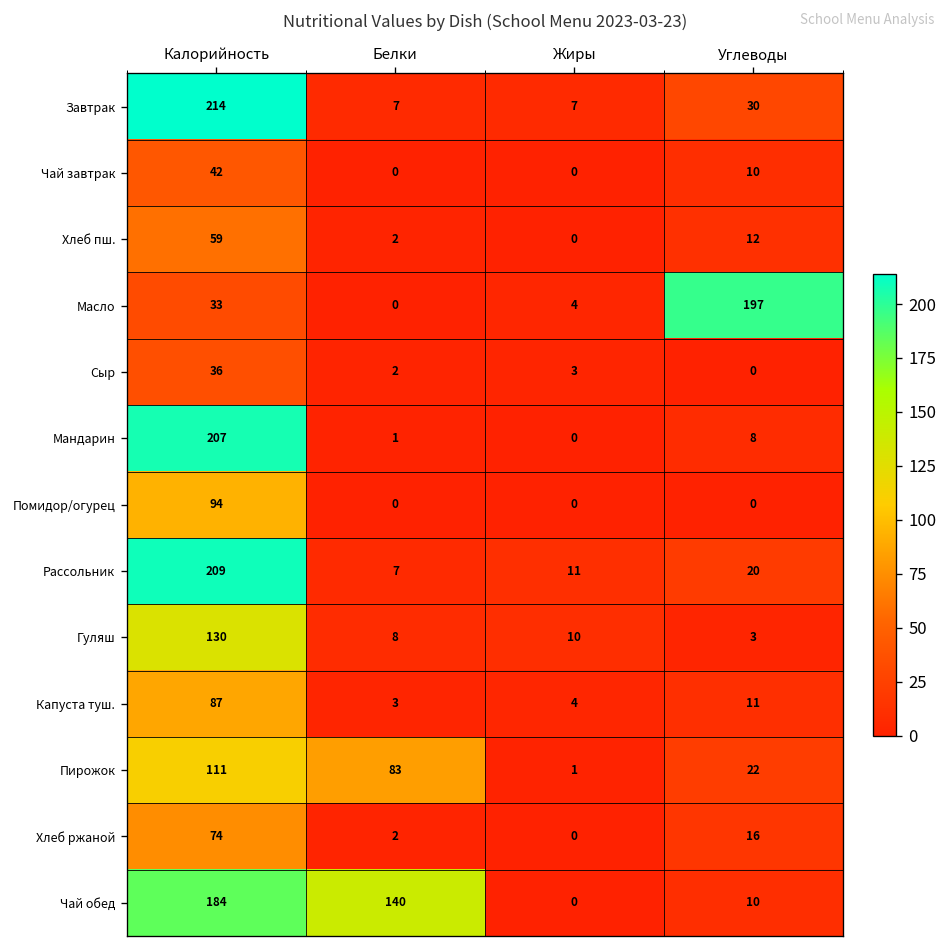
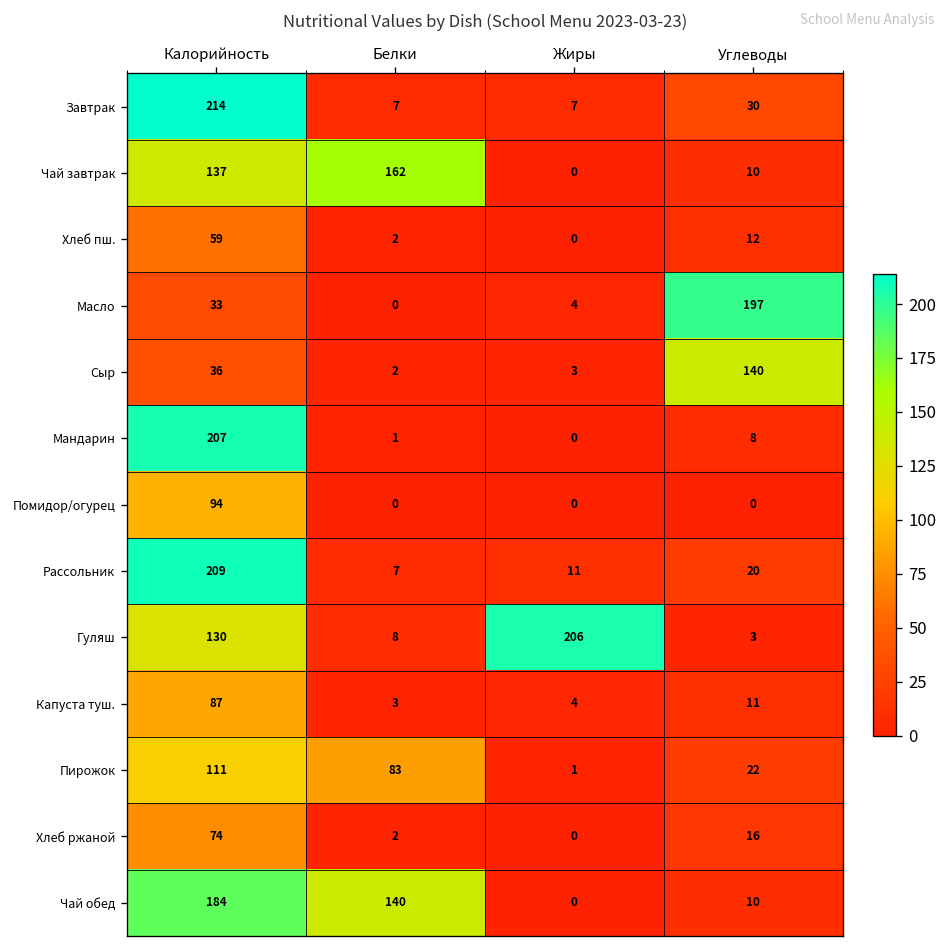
Чай завтрак, Калорийность: 42 -> 137
Чай завтрак, Белки: 0 -> 162
Сыр, Углеводы: 0 -> 140
Гуляш, Жиры: 10 -> 206
